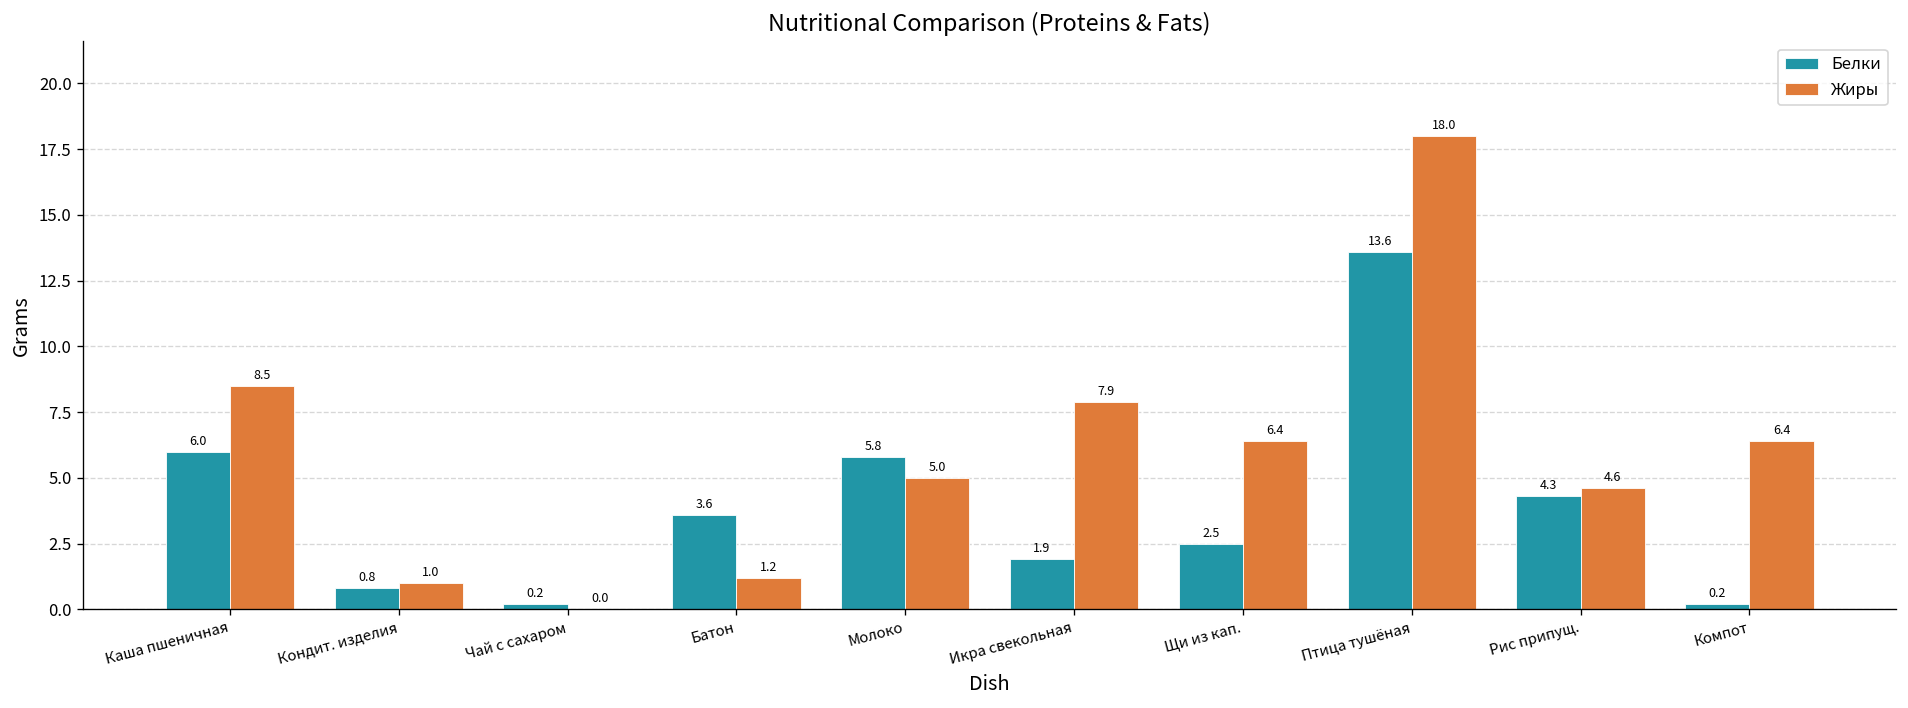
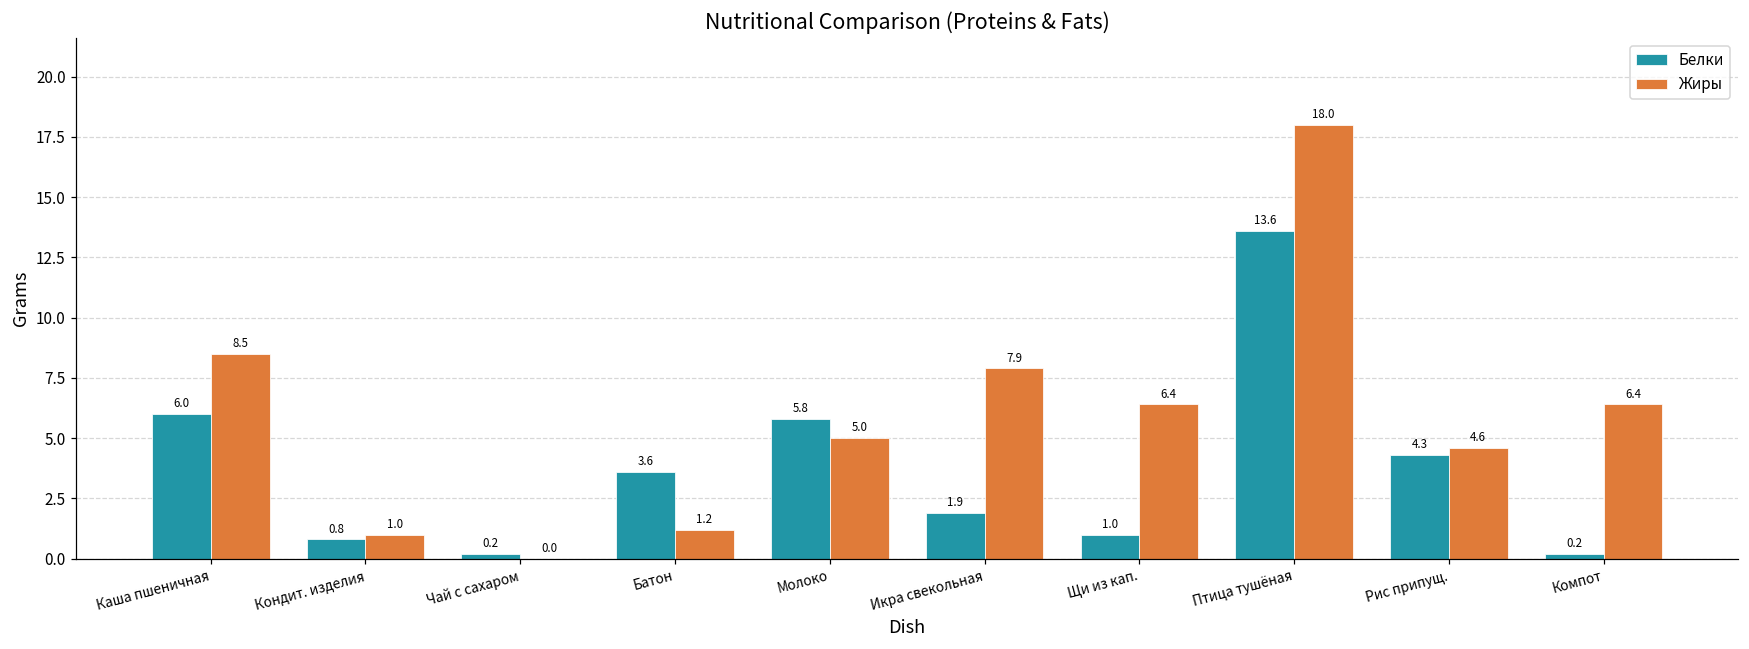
Белки, Щи из кап.: 2.5 -> 1.0
